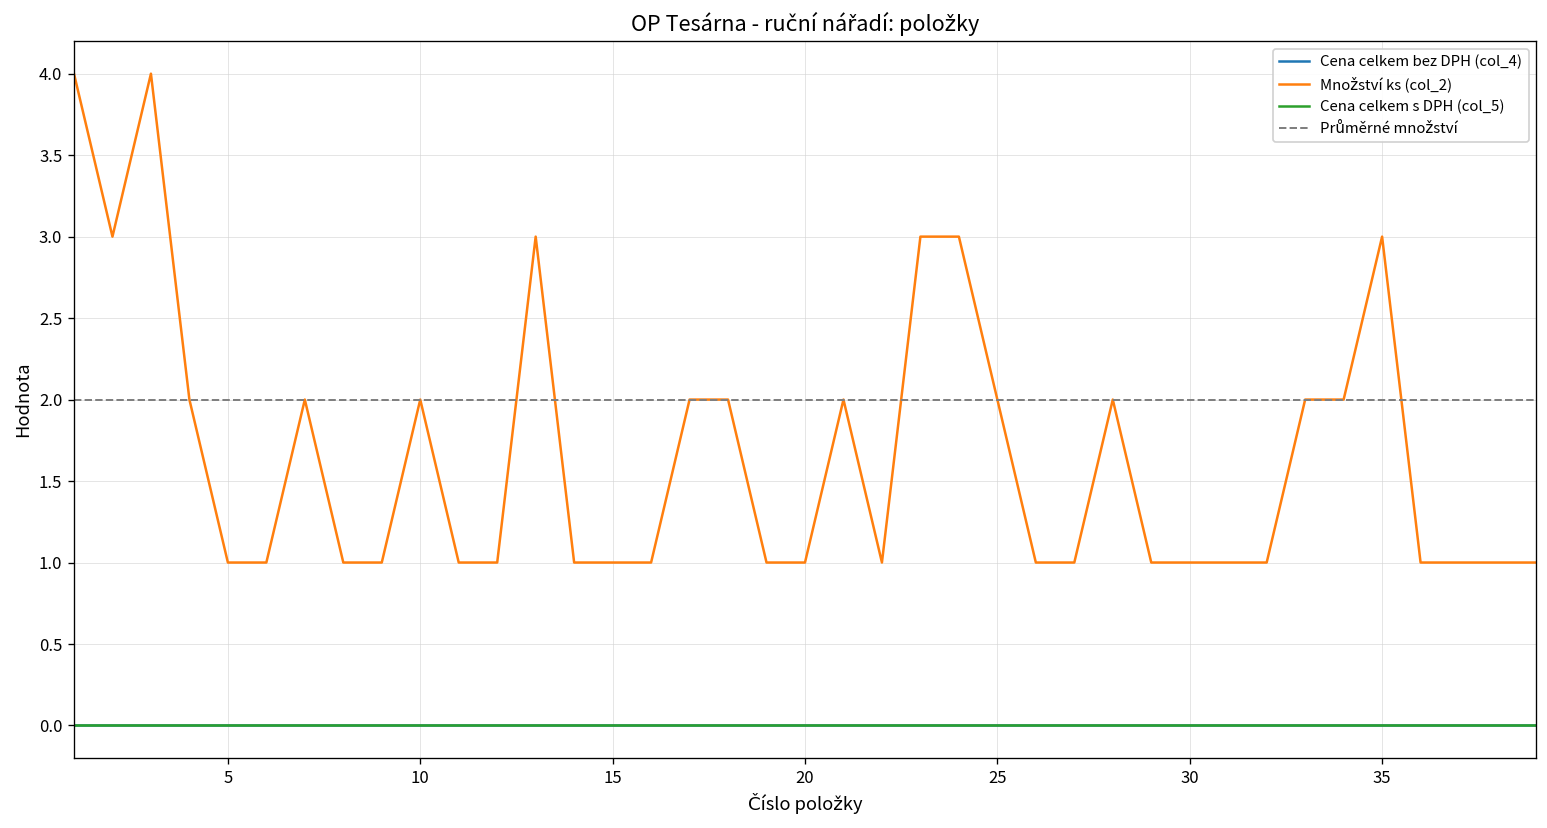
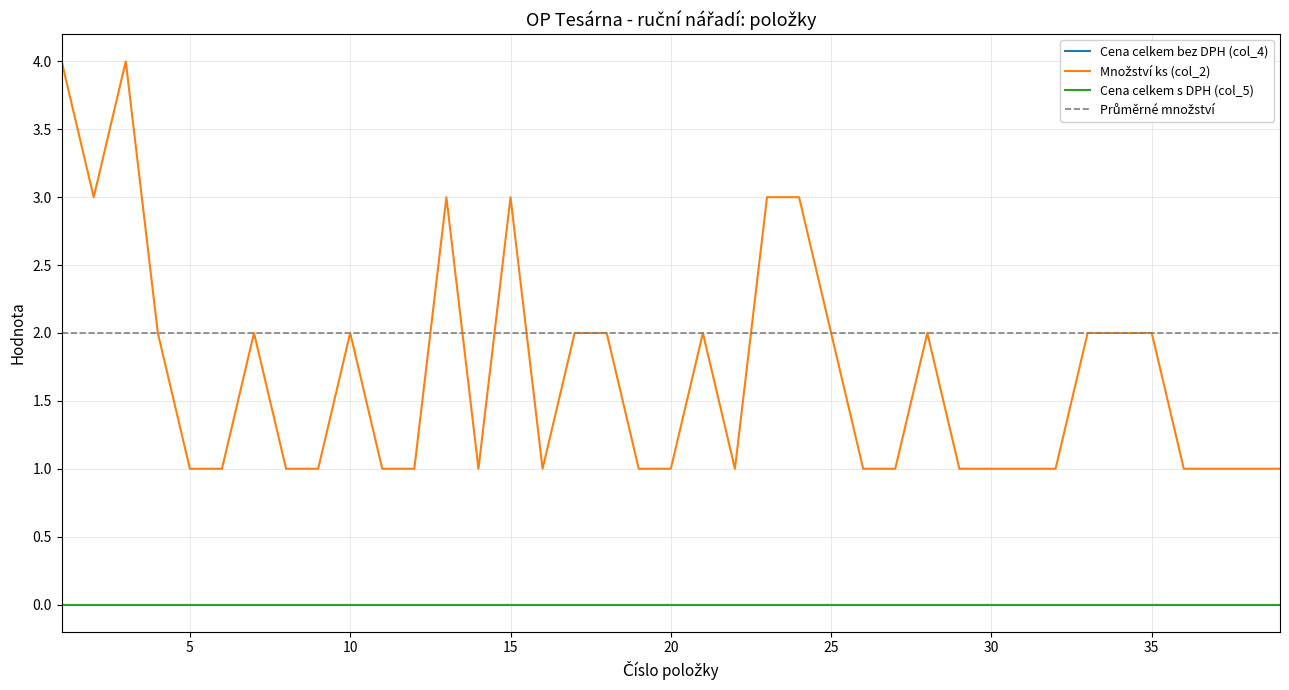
Množství ks (col_2), 15: 1 -> 3
Množství ks (col_2), 35: 3 -> 2
